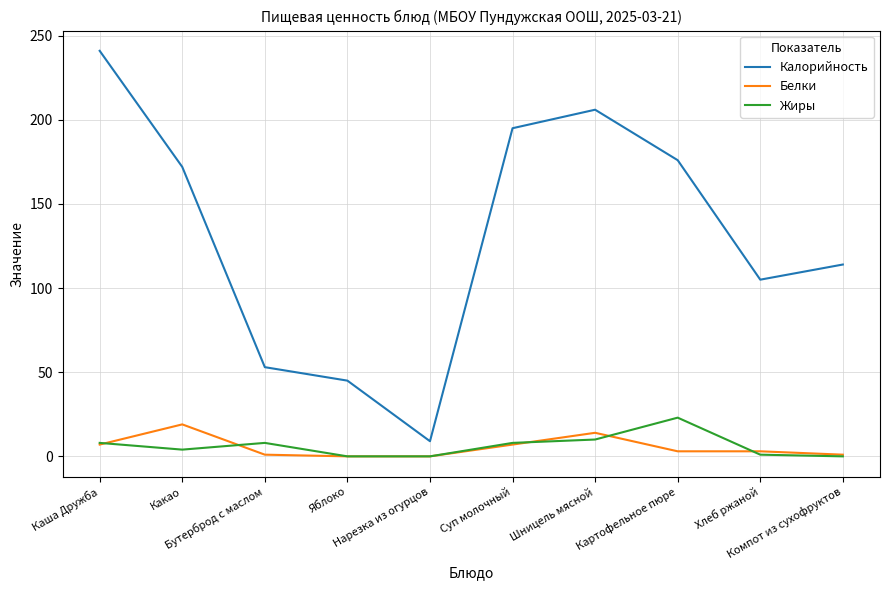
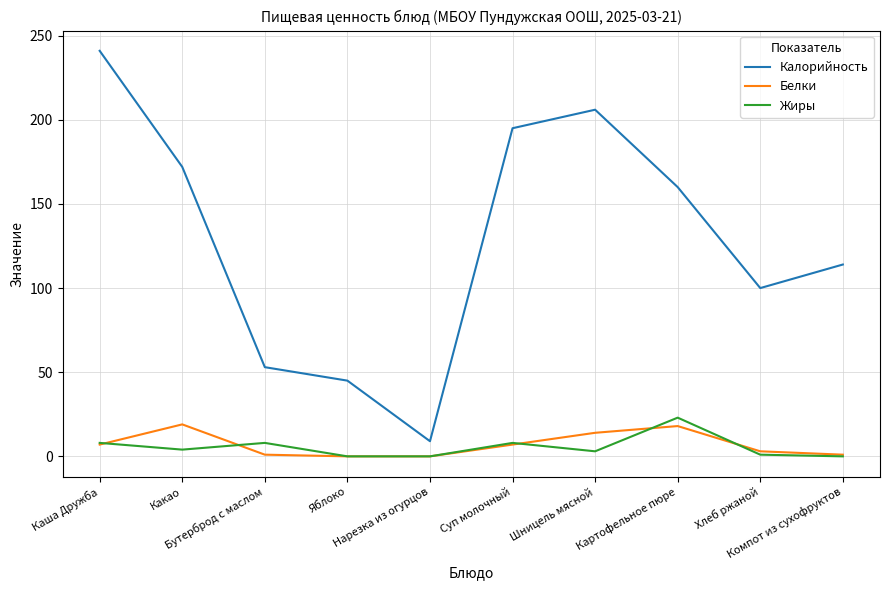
Жиры, Шницель мясной: 10 -> 3
Калорийность, Картофельное пюре: 176 -> 160
Белки, Картофельное пюре: 3 -> 18
Калорийность, Хлеб ржаной: 105 -> 100
